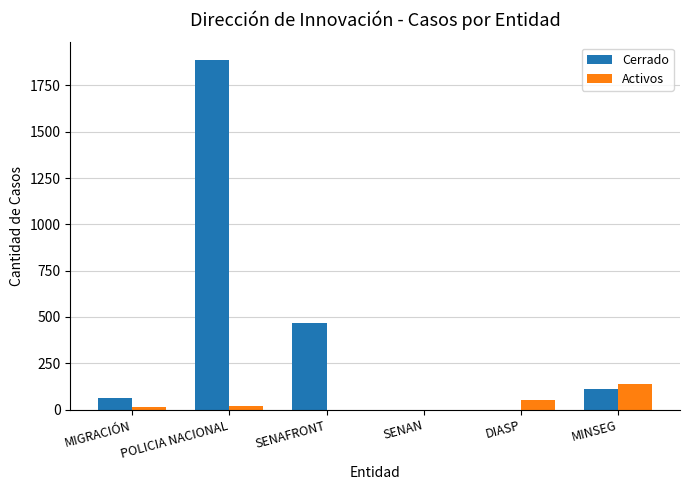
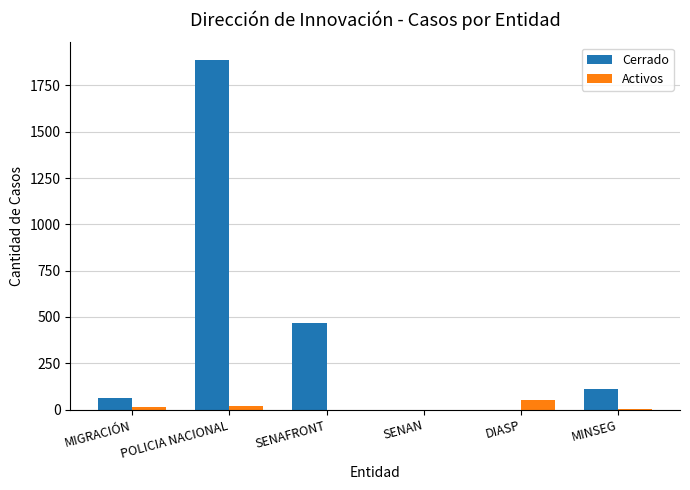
Activos, MINSEG: 140 -> 0
